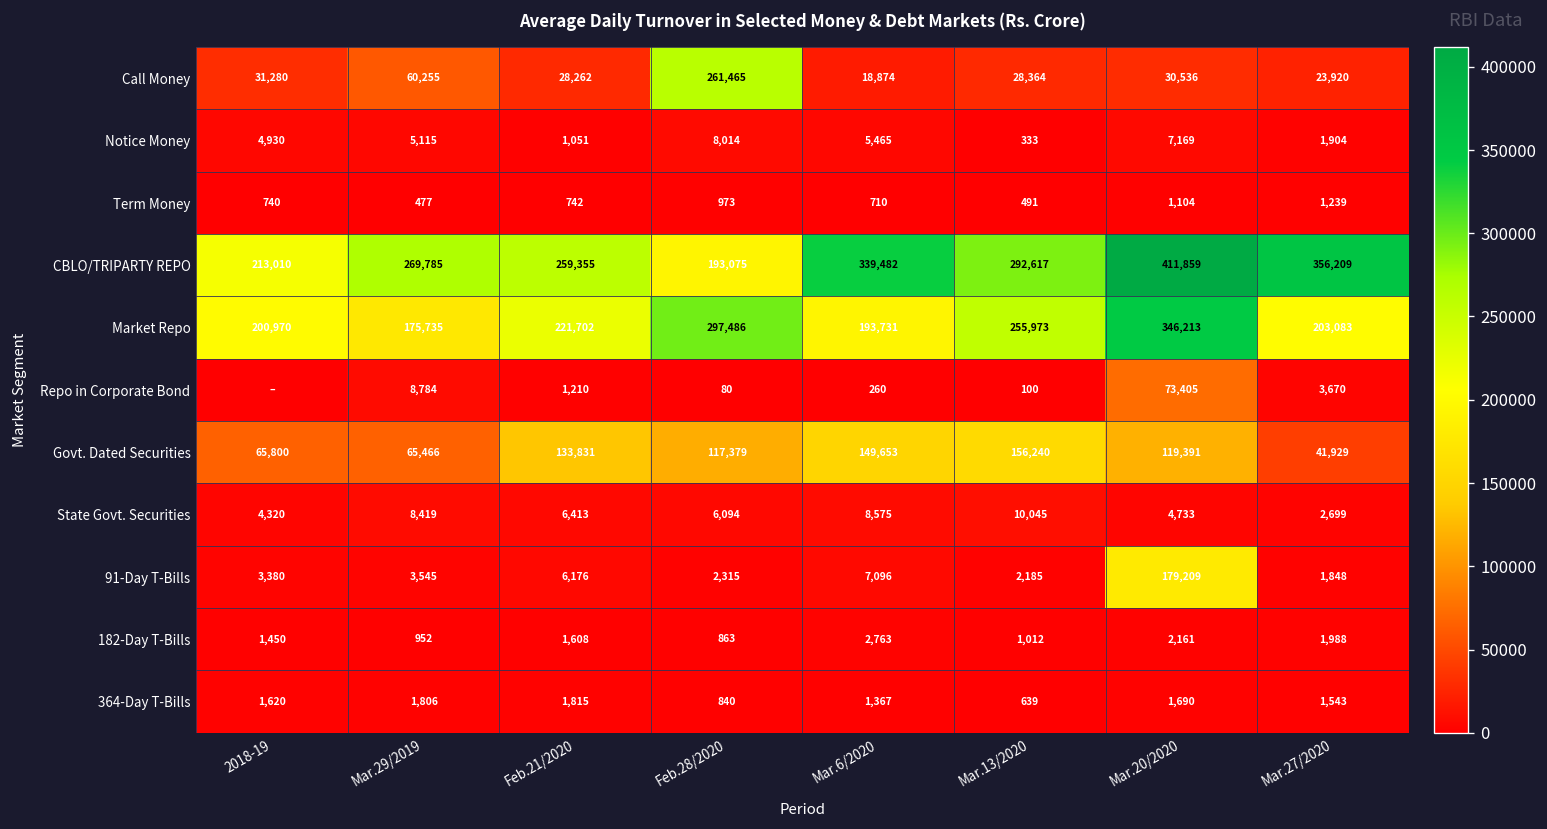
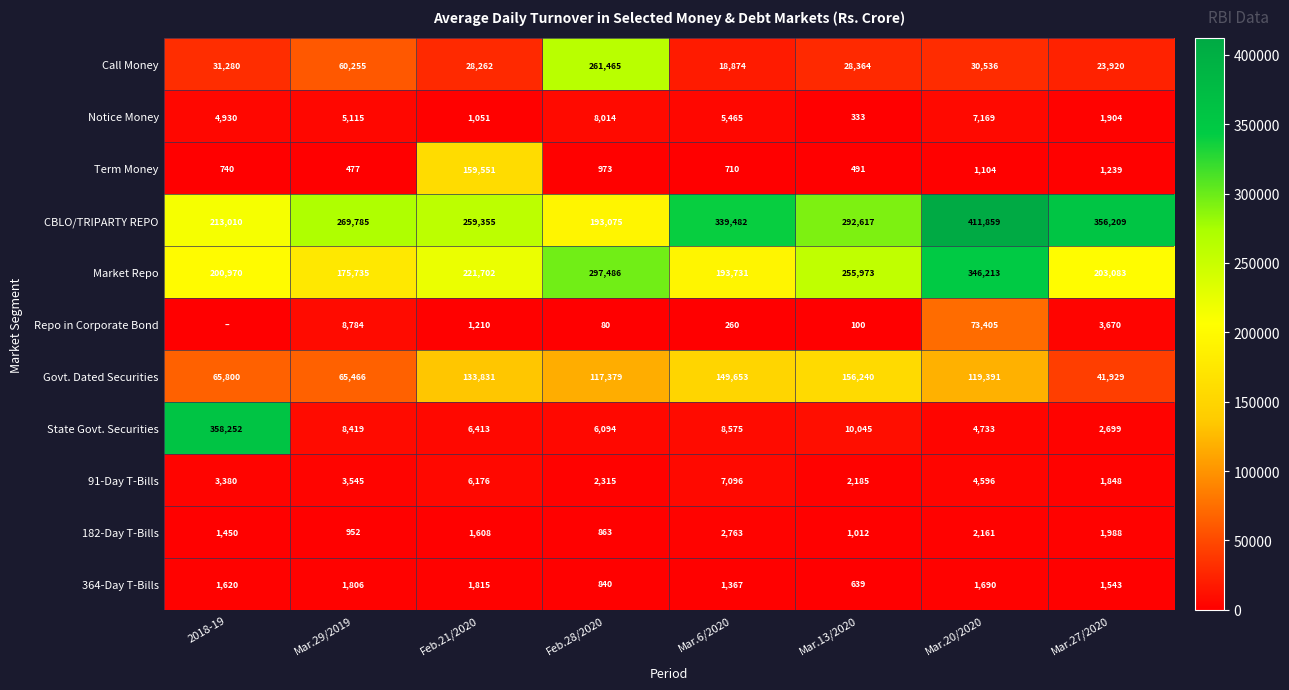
Term Money, Feb.21/2020: 742 -> 159,551
State Govt. Securities, 2018-19: 4,320 -> 358,252
91-Day T-Bills, Mar.20/2020: 179,209 -> 4,596
